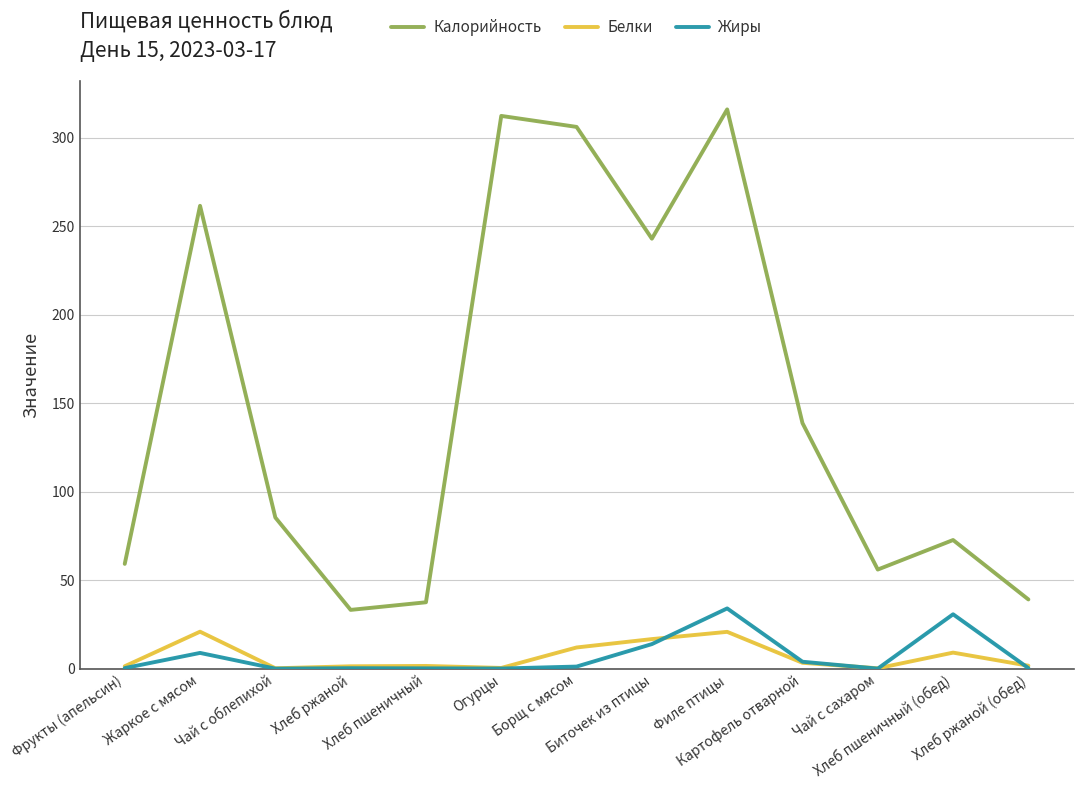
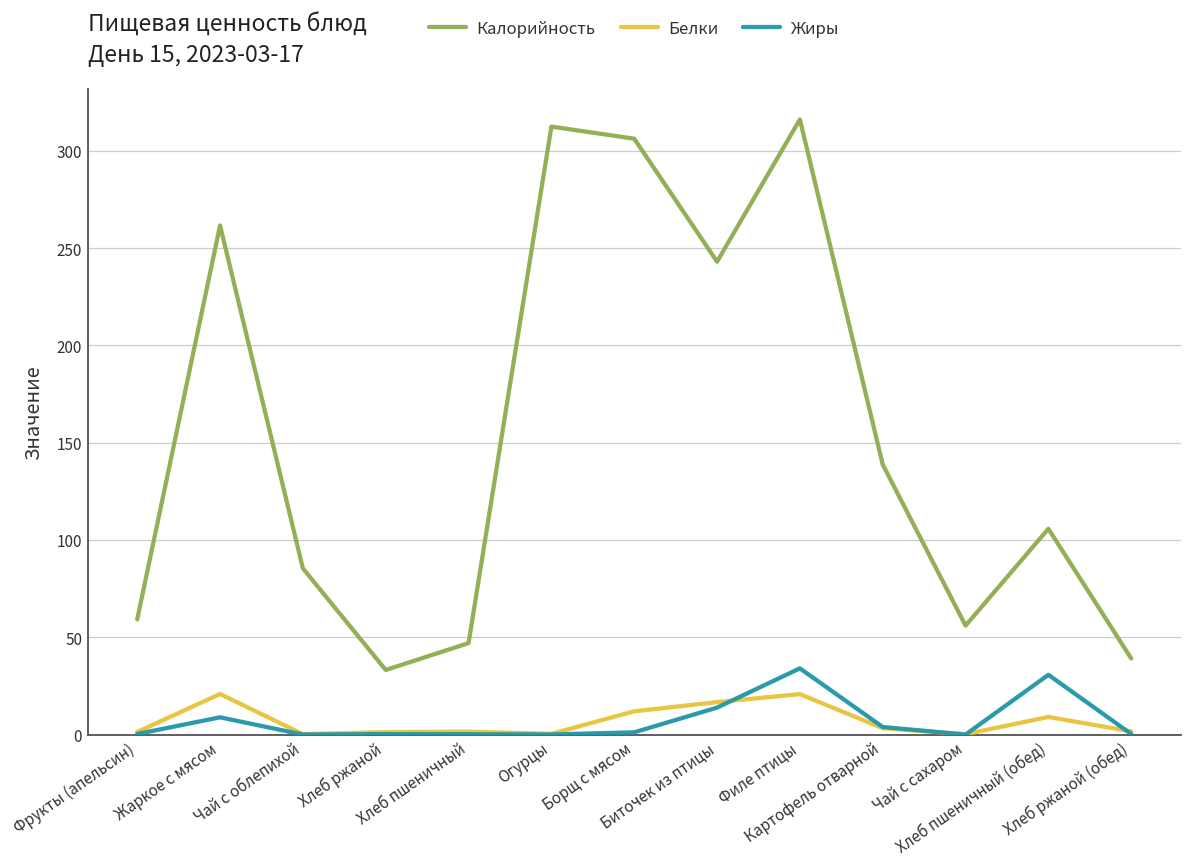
Калорийность, Хлеб пшеничный: 38 -> 47
Калорийность, Хлеб пшеничный (обед): 73 -> 106
